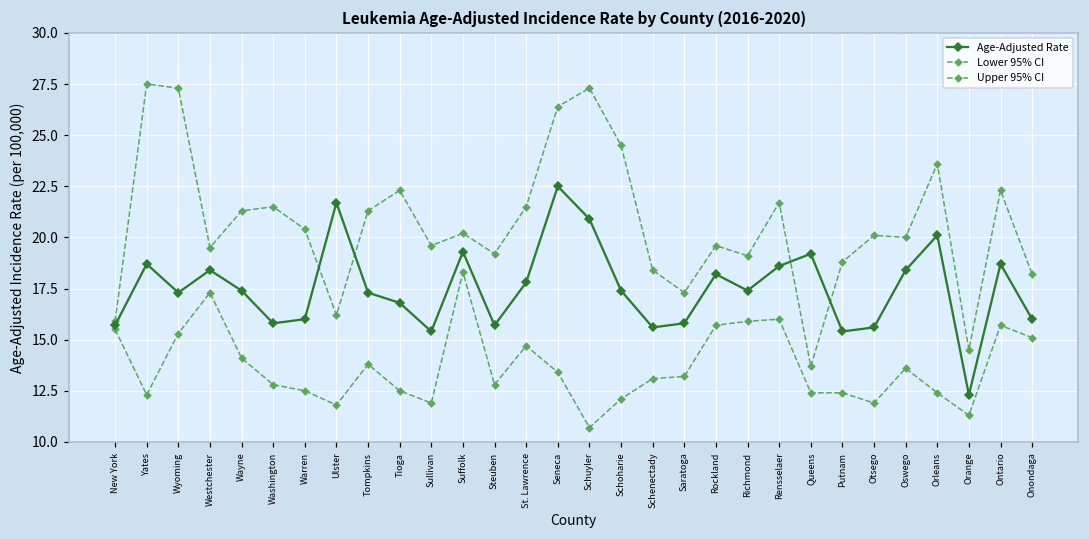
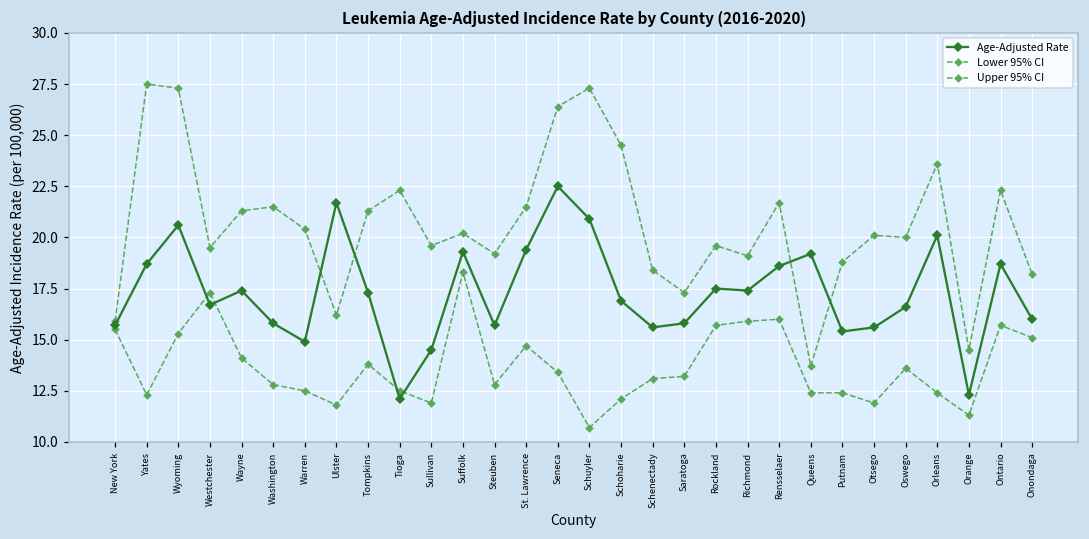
Age-Adjusted Rate, Wyoming: 17.3 -> 20.6
Age-Adjusted Rate, Westchester: 18.4 -> 16.7
Age-Adjusted Rate, Warren: 16.0 -> 14.9
Age-Adjusted Rate, Tioga: 16.8 -> 12.1
Age-Adjusted Rate, Sullivan: 15.4 -> 14.5
Age-Adjusted Rate, St. Lawrence: 17.8 -> 19.4
Age-Adjusted Rate, Schoharie: 17.4 -> 16.9
Age-Adjusted Rate, Rockland: 18.2 -> 17.5
Age-Adjusted Rate, Oswego: 18.4 -> 16.6
